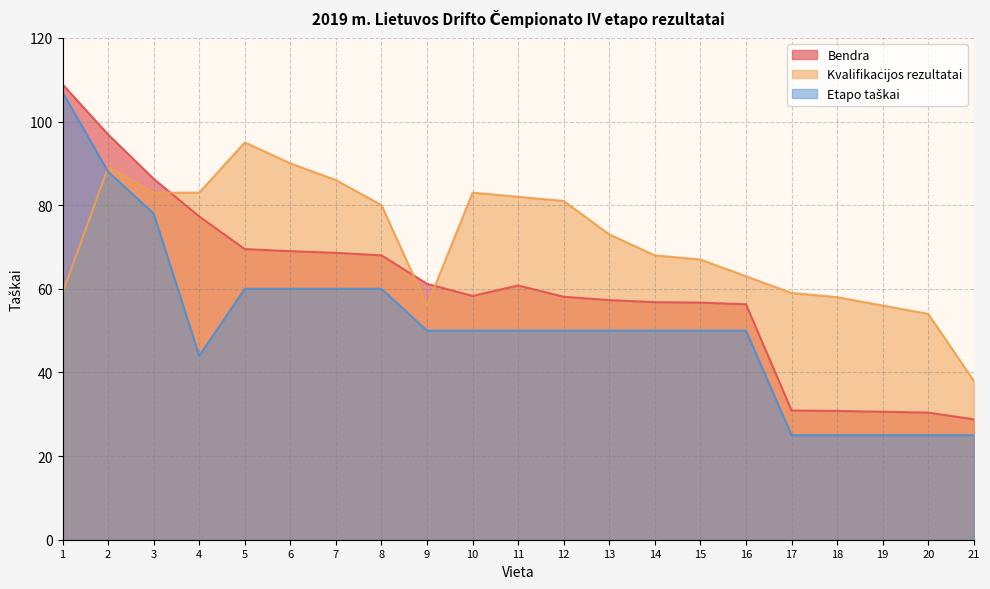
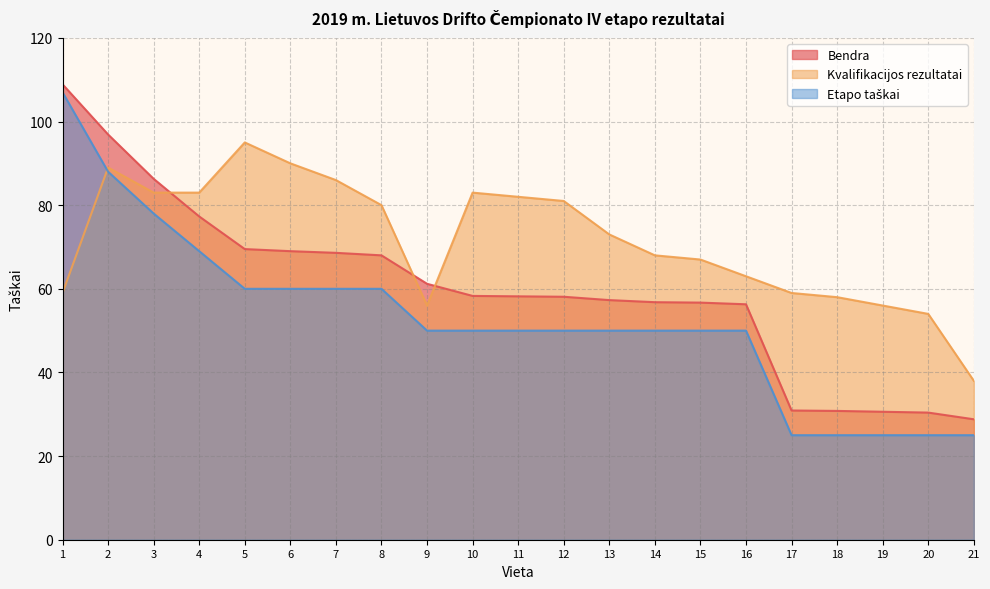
Etapo taškai, 4: 44 -> 69
Bendra, 11: 61 -> 58
